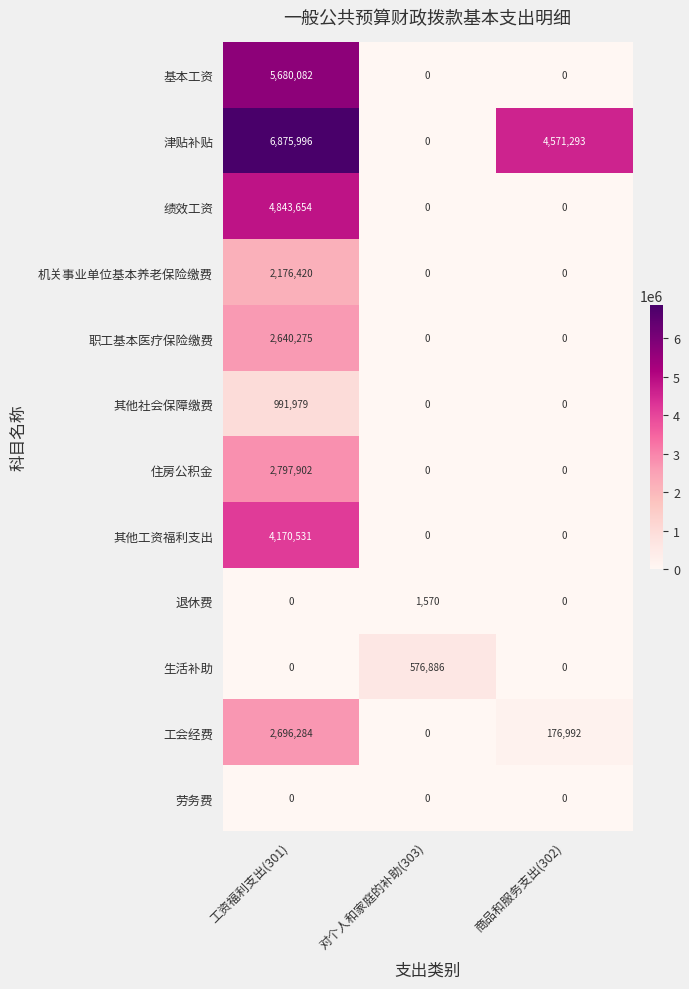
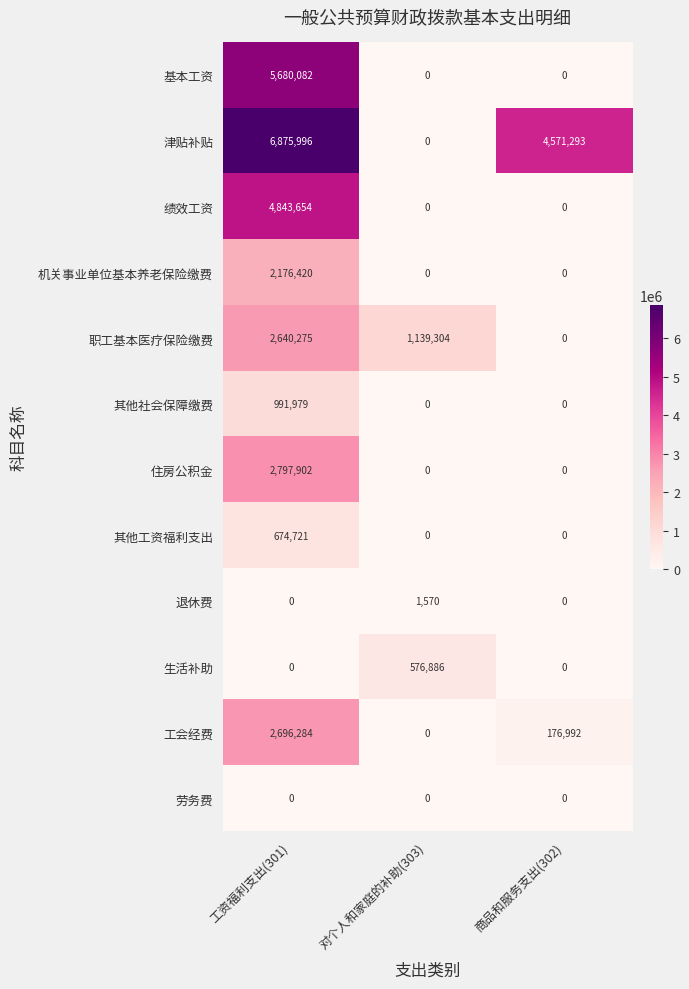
职工基本医疗保险缴费, 对个人和家庭的补助(303): 0 -> 1,139,304
其他工资福利支出, 工资福利支出(301): 4,170,531 -> 674,721
